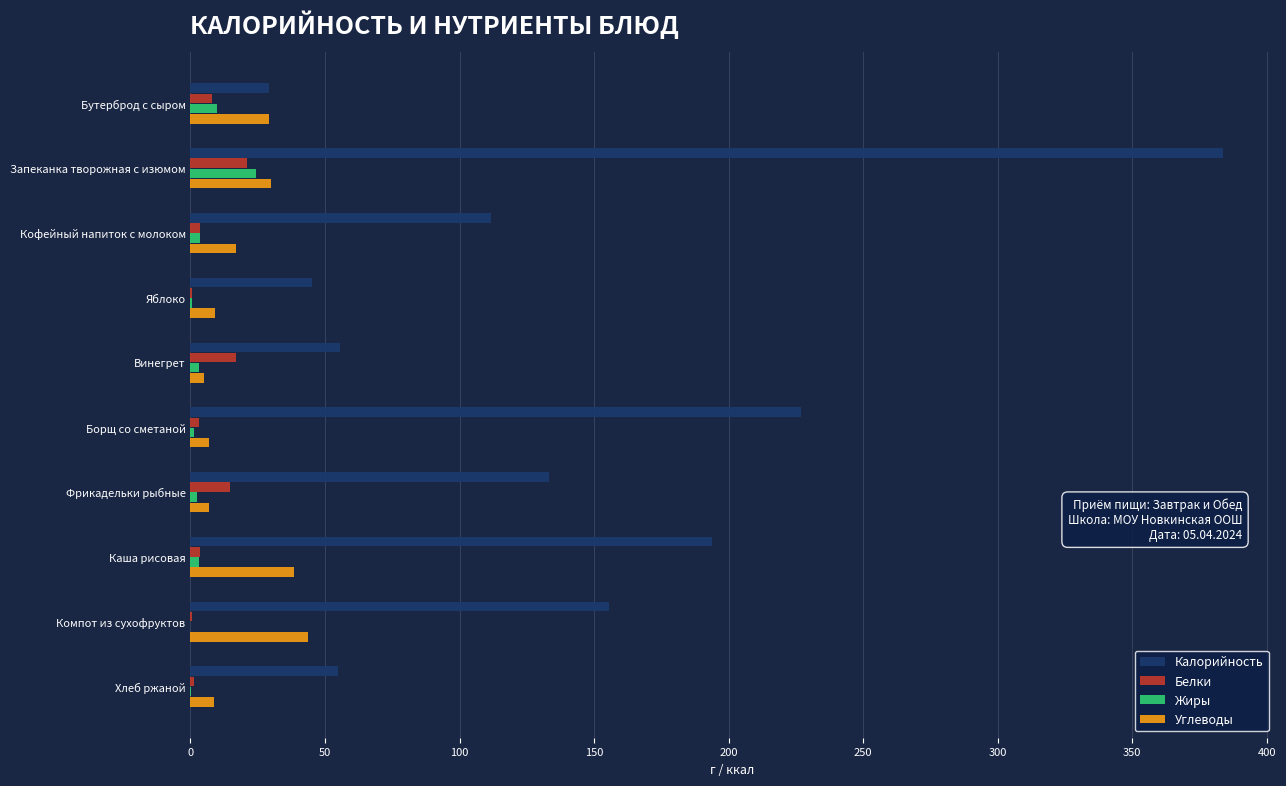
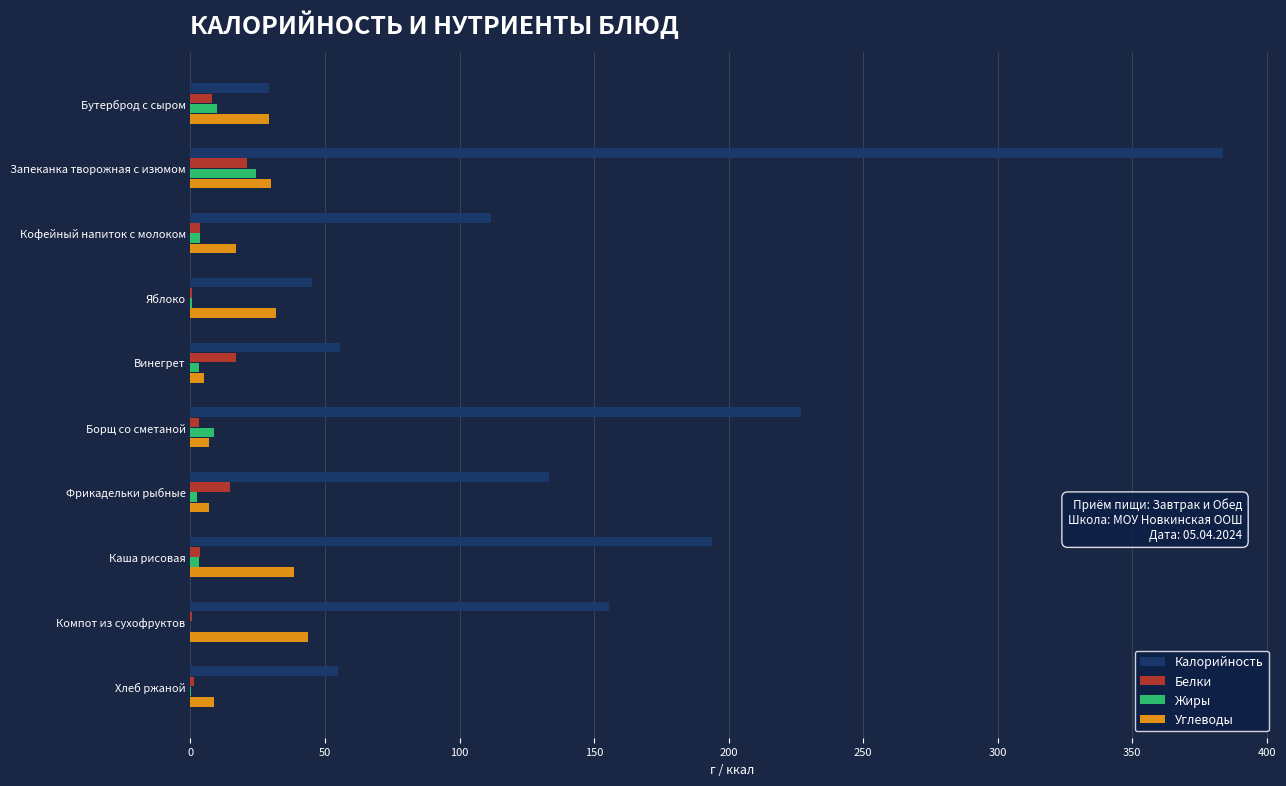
Углеводы, Яблоко: 9 -> 32
Жиры, Борщ со сметаной: 1 -> 9
